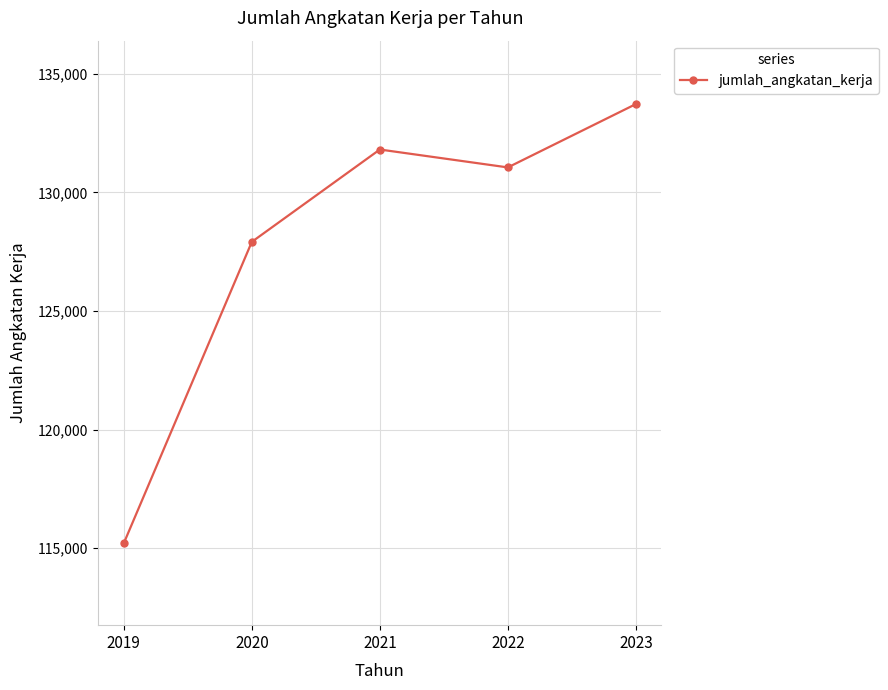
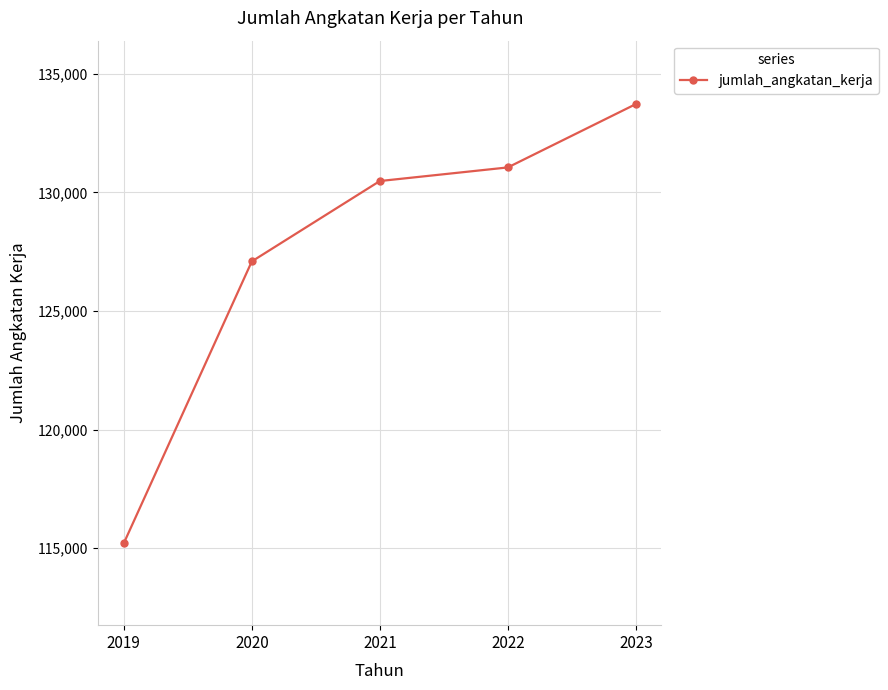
2020: 127,900 -> 127,100
2021: 131,800 -> 130,500
